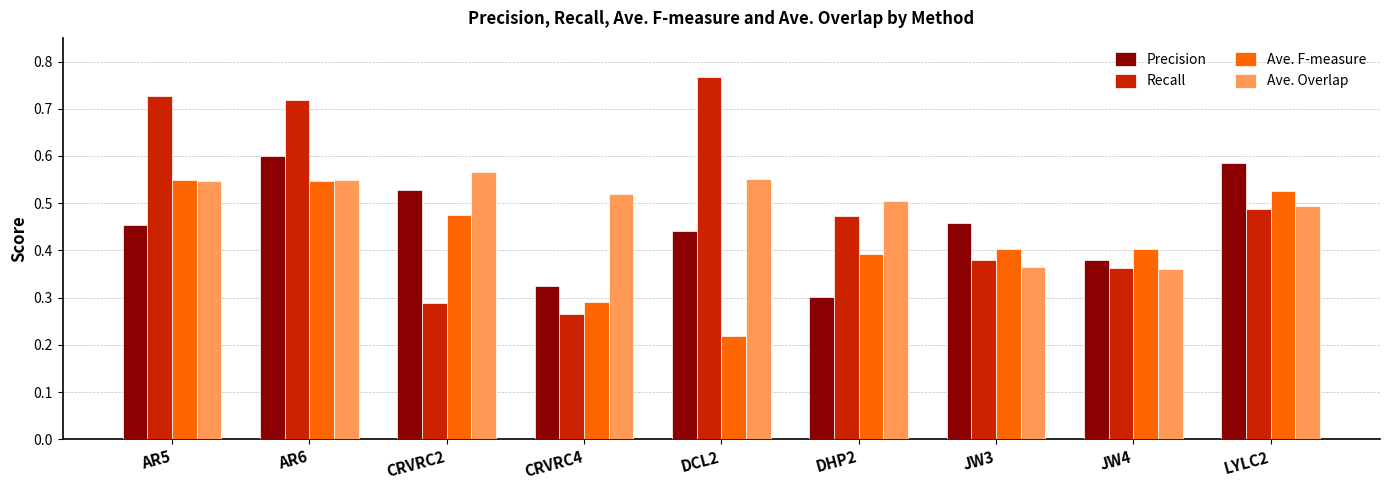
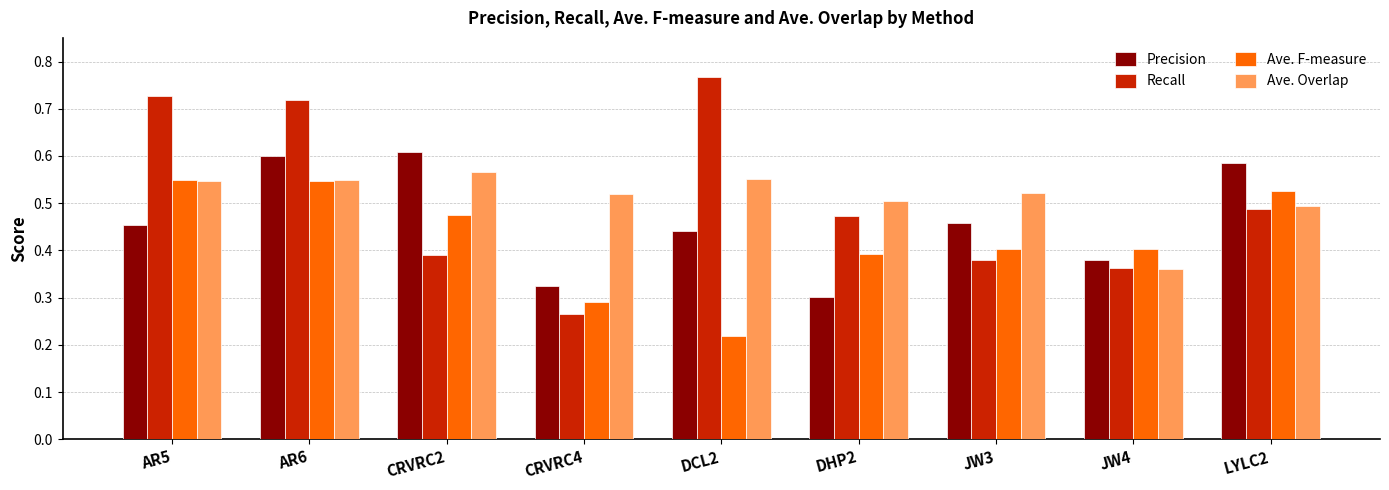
Precision, CRVRC2: 0.53 -> 0.61
Recall, CRVRC2: 0.29 -> 0.39
Ave. Overlap, JW3: 0.36 -> 0.52
